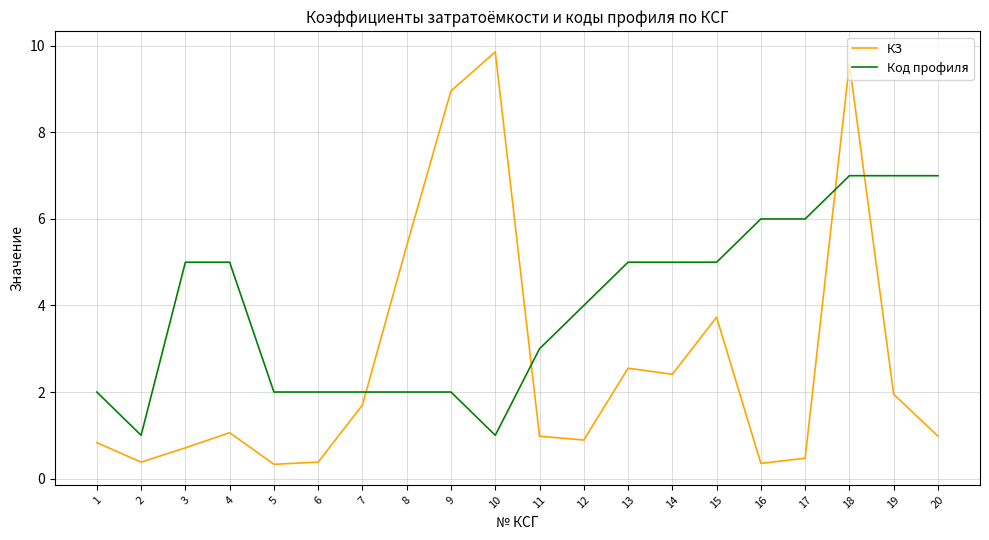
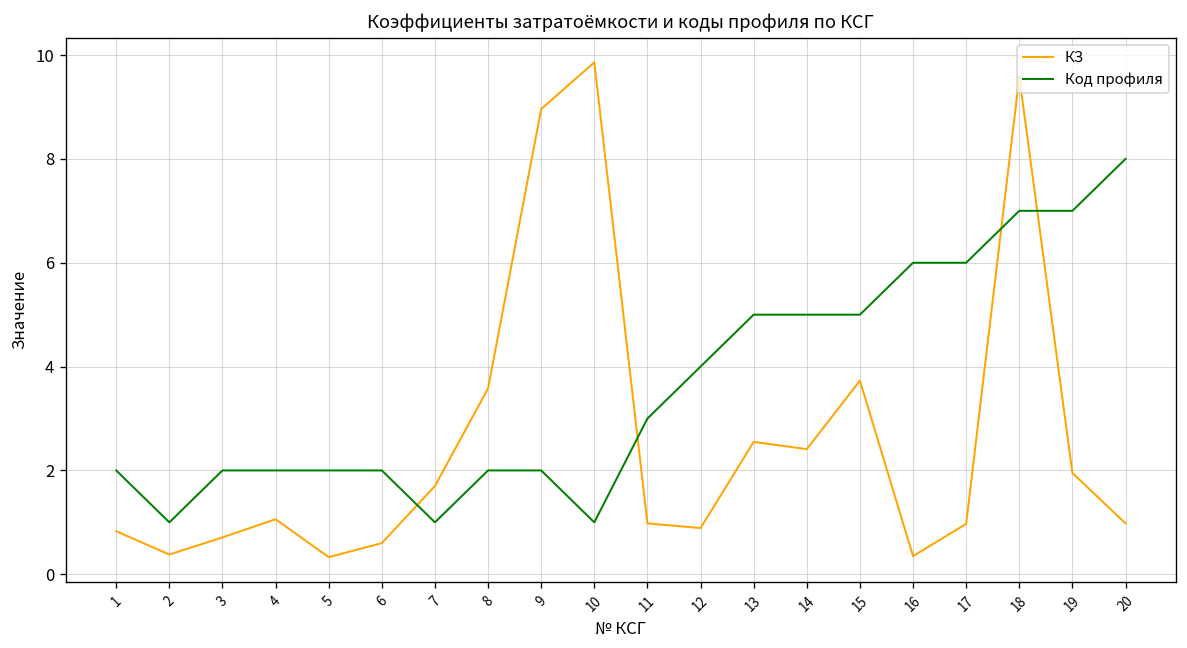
Код профиля, 3: 5 -> 2
Код профиля, 4: 5 -> 2
КЗ, 6: 0.4 -> 0.6
Код профиля, 7: 2 -> 1
КЗ, 8: 5.4 -> 3.6
КЗ, 17: 0.5 -> 1.0
Код профиля, 20: 7 -> 8
